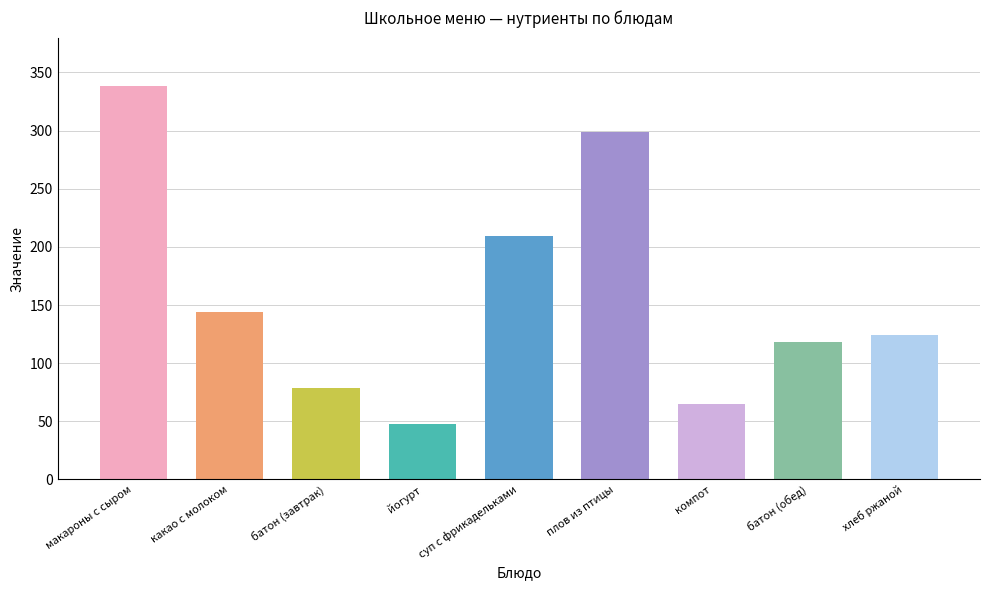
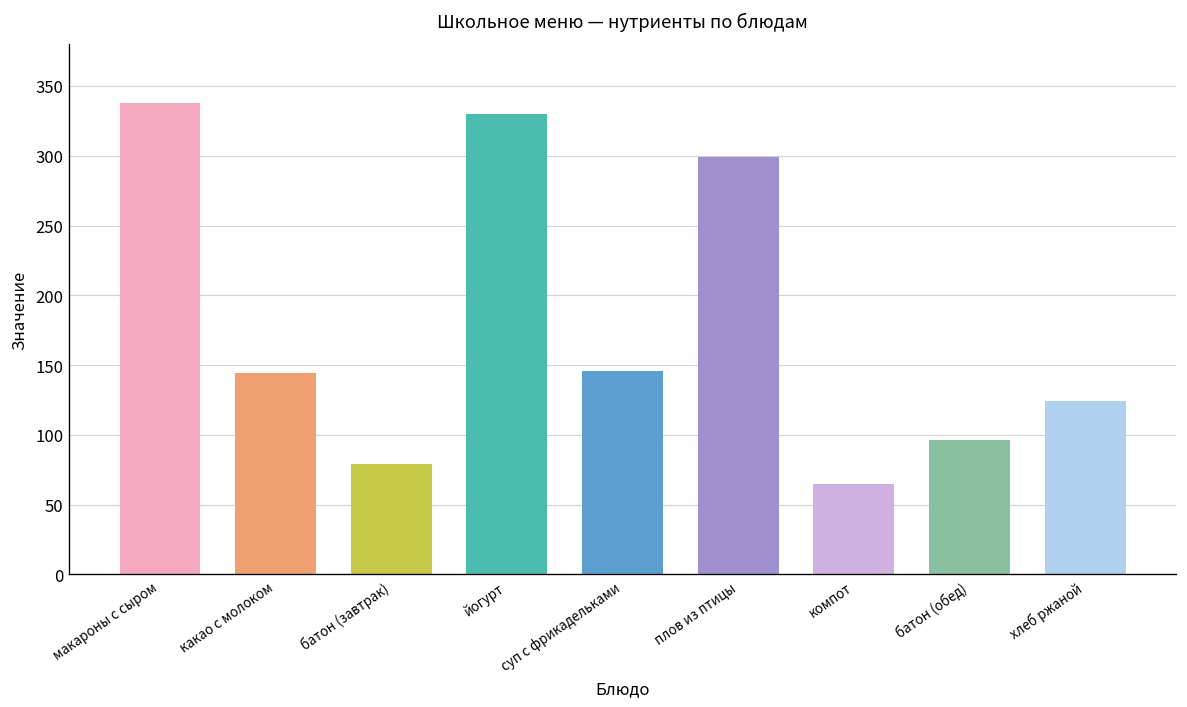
йогурт: 48 -> 330
суп с фрикадельками: 209 -> 146
батон (обед): 118 -> 96
